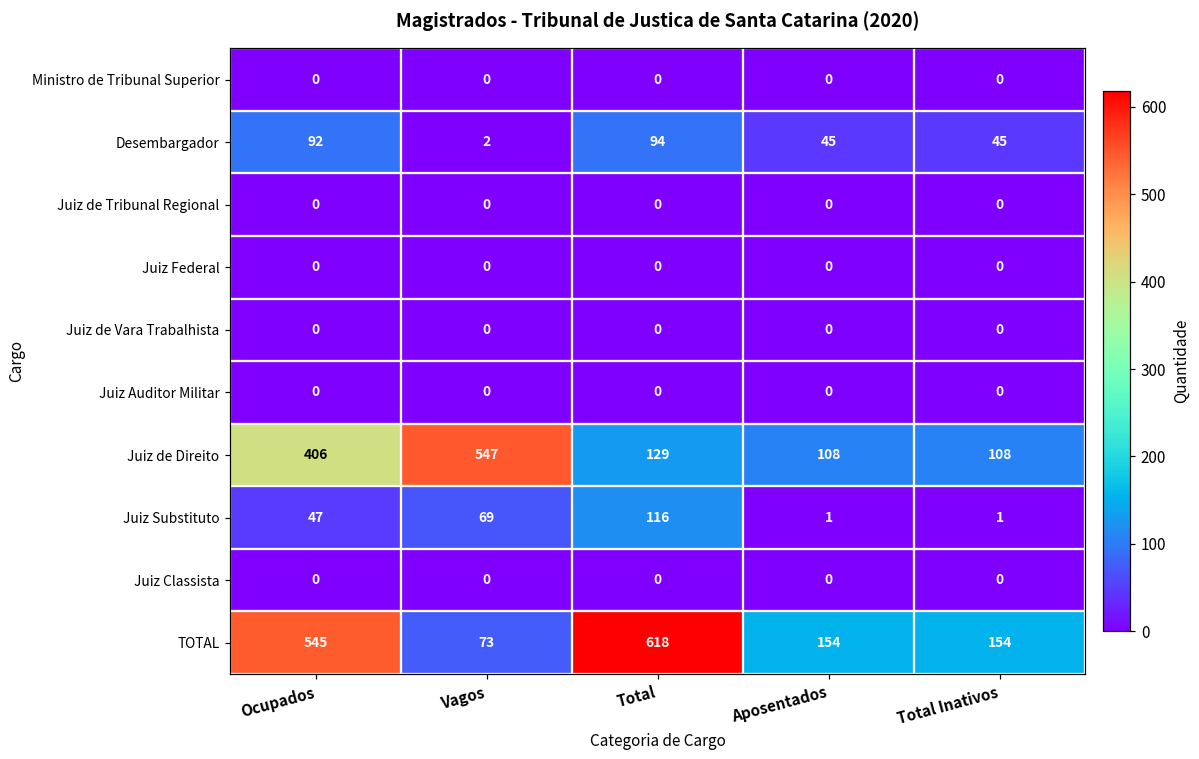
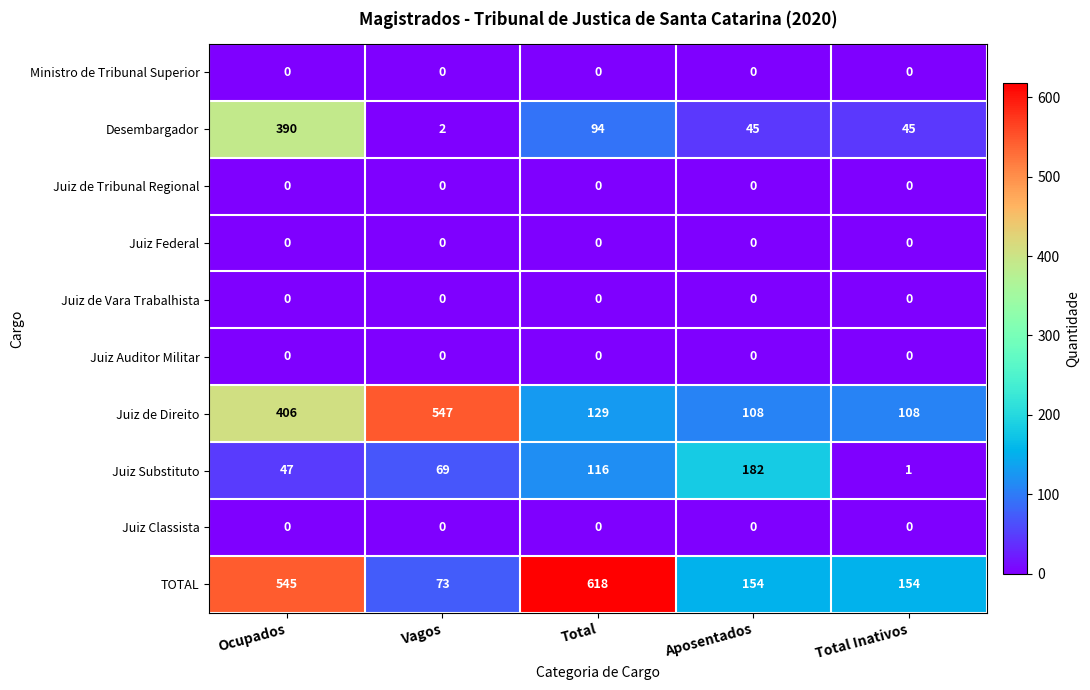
Desembargador, Ocupados: 92 -> 390
Juiz Substituto, Aposentados: 1 -> 182
